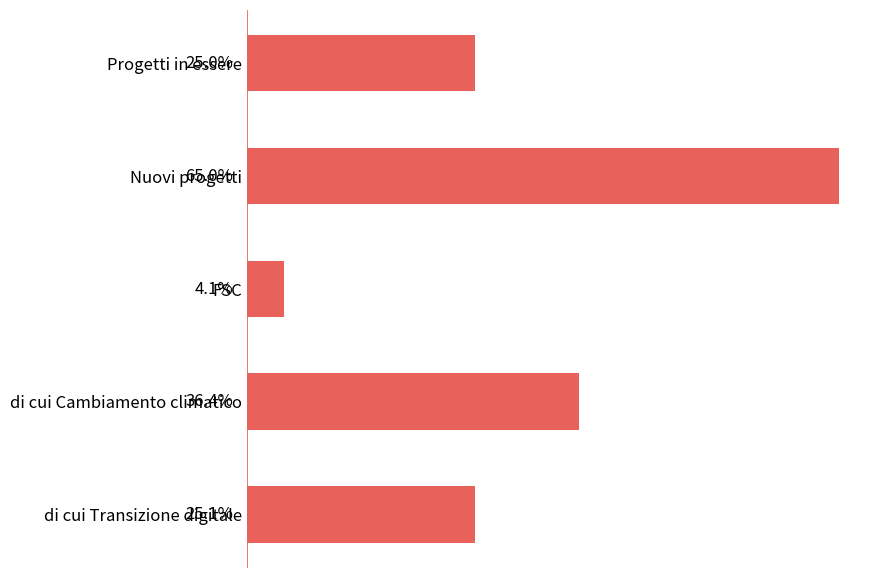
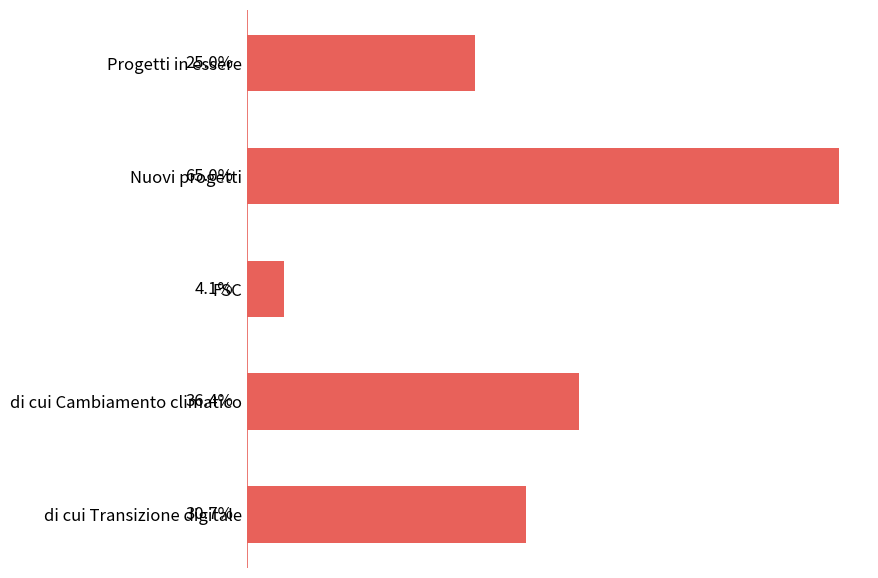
di cui Transizione digitale: 25.1% -> 30.7%
